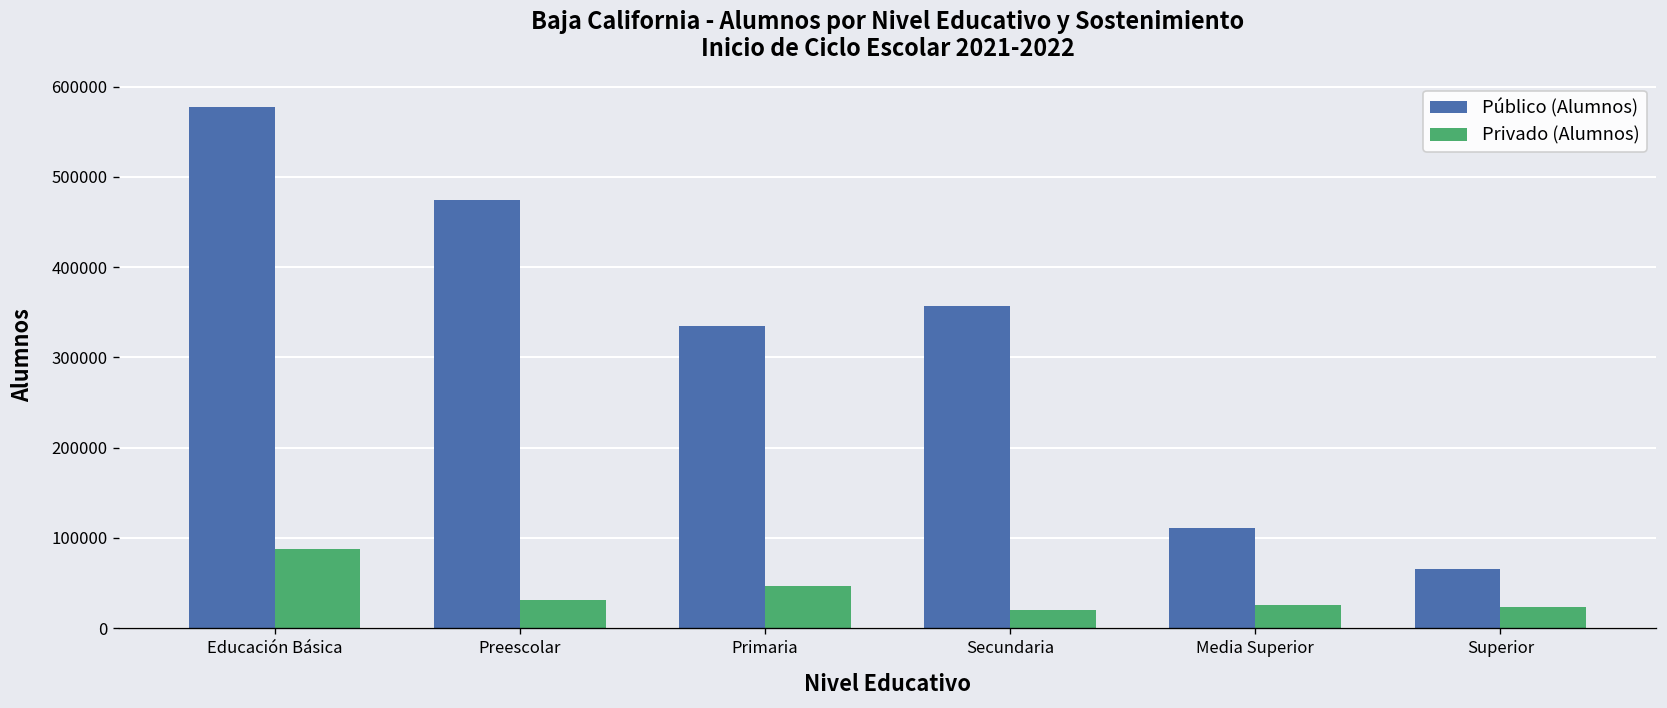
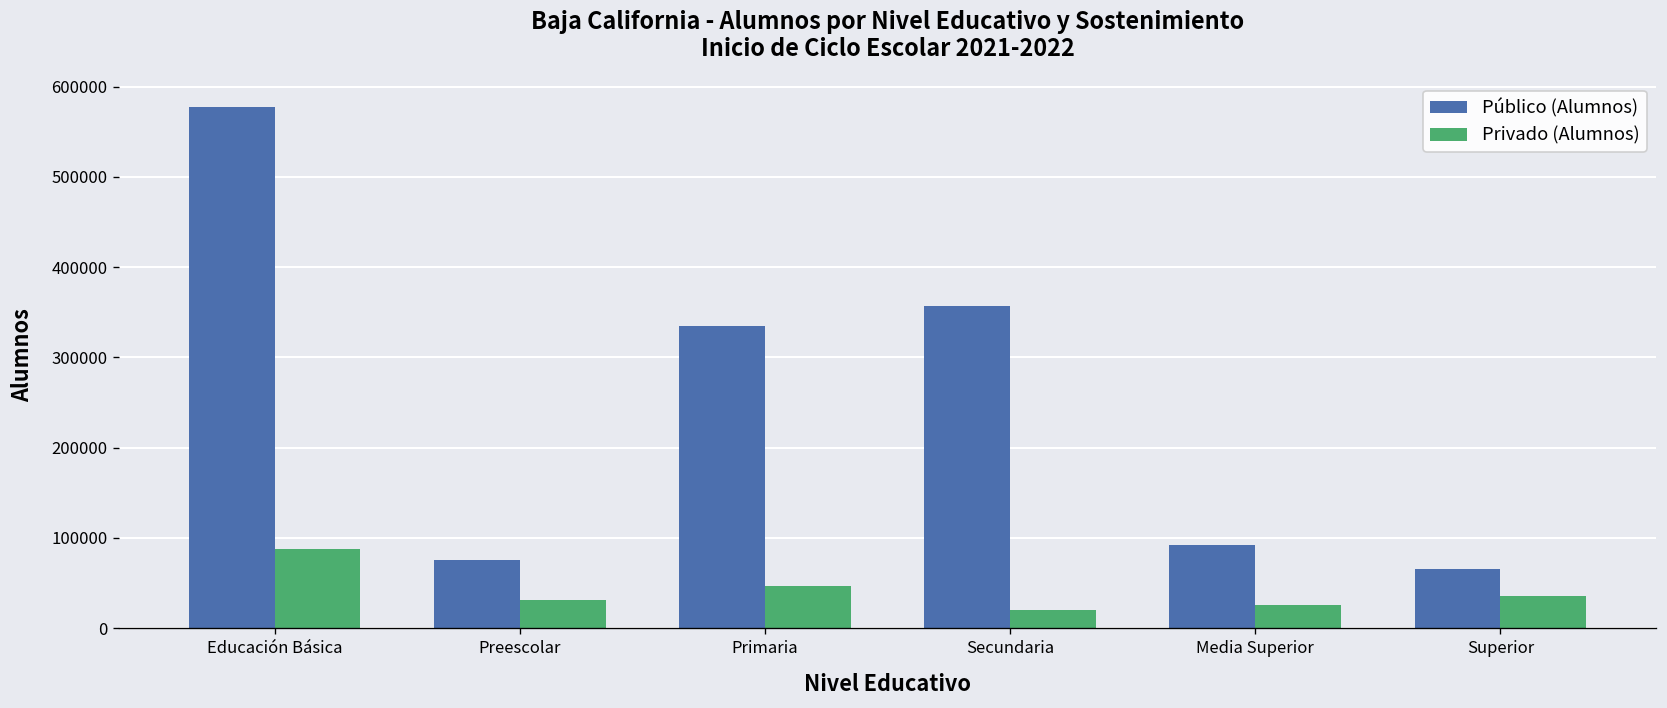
Público (Alumnos), Preescolar: 470000 -> 80000
Público (Alumnos), Media Superior: 110000 -> 90000
Privado (Alumnos), Superior: 20000 -> 40000
